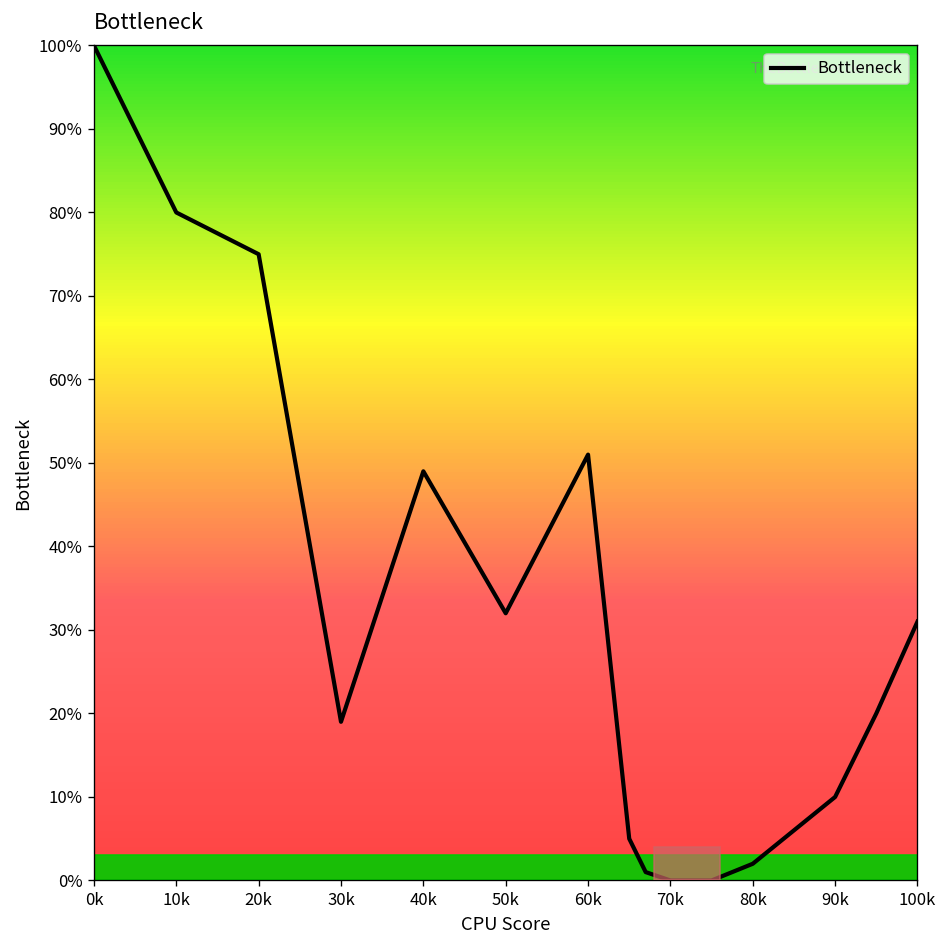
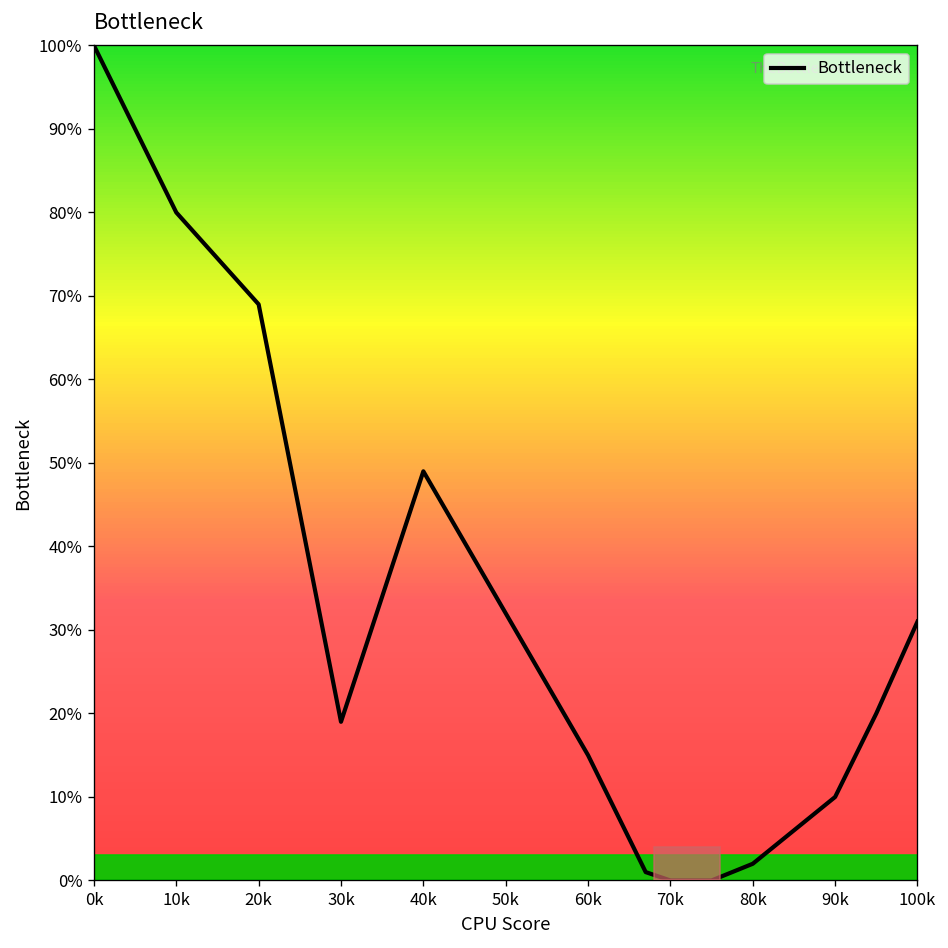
20k: 75% -> 69%
60k: 51% -> 15%
